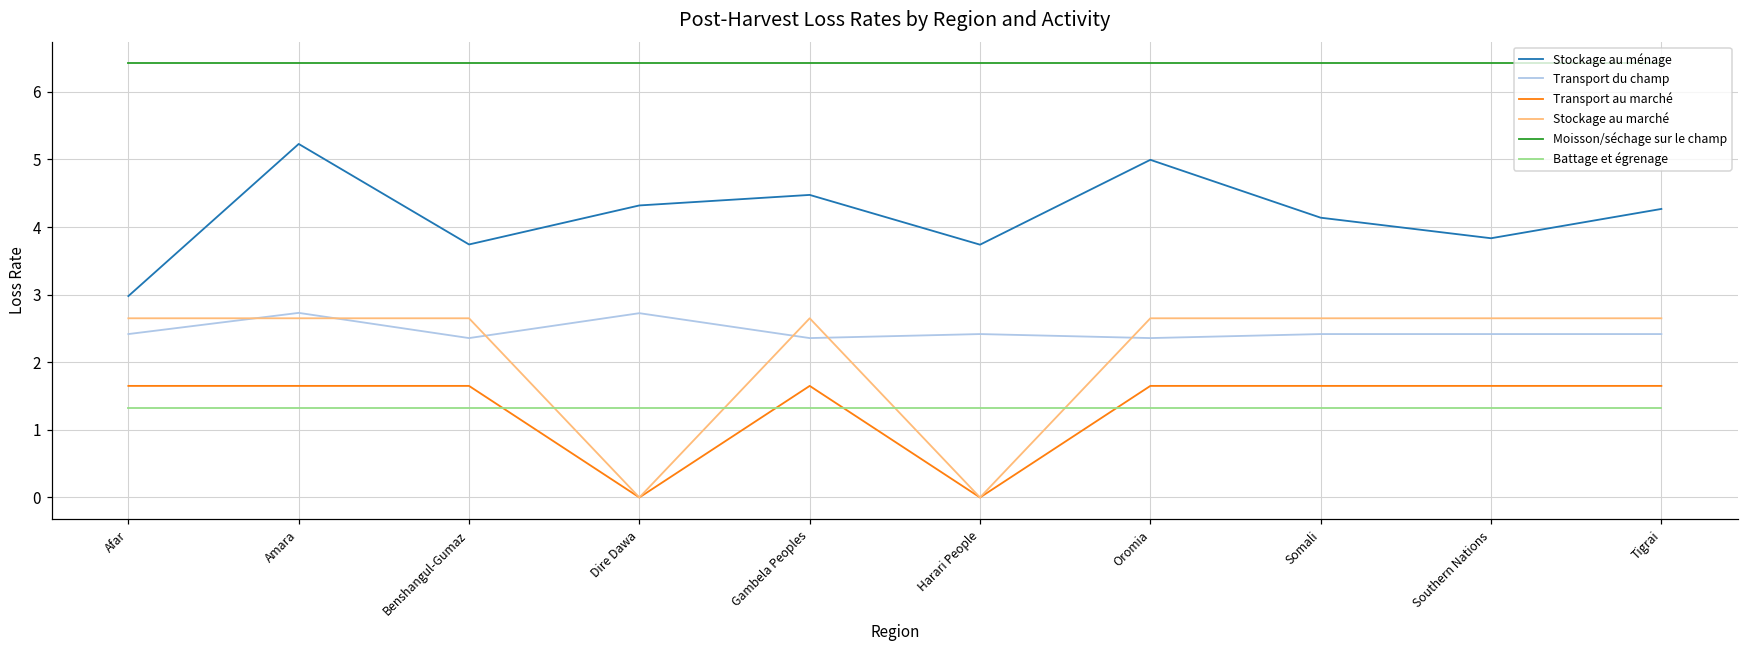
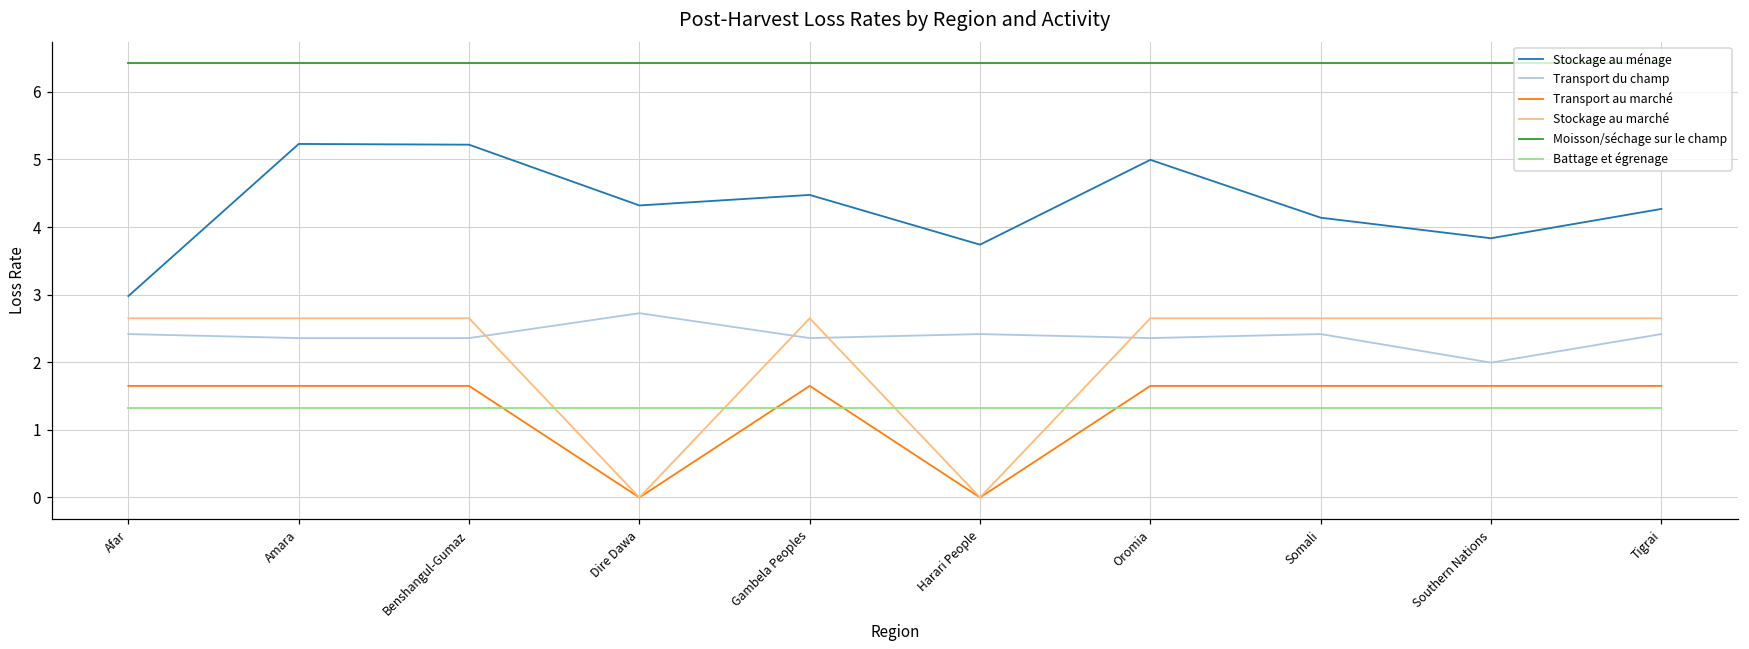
Transport du champ, Amara: 2.7 -> 2.4
Stockage au ménage, Benshangul-Gumaz: 3.7 -> 5.2
Transport du champ, Southern Nations: 2.4 -> 2.0
